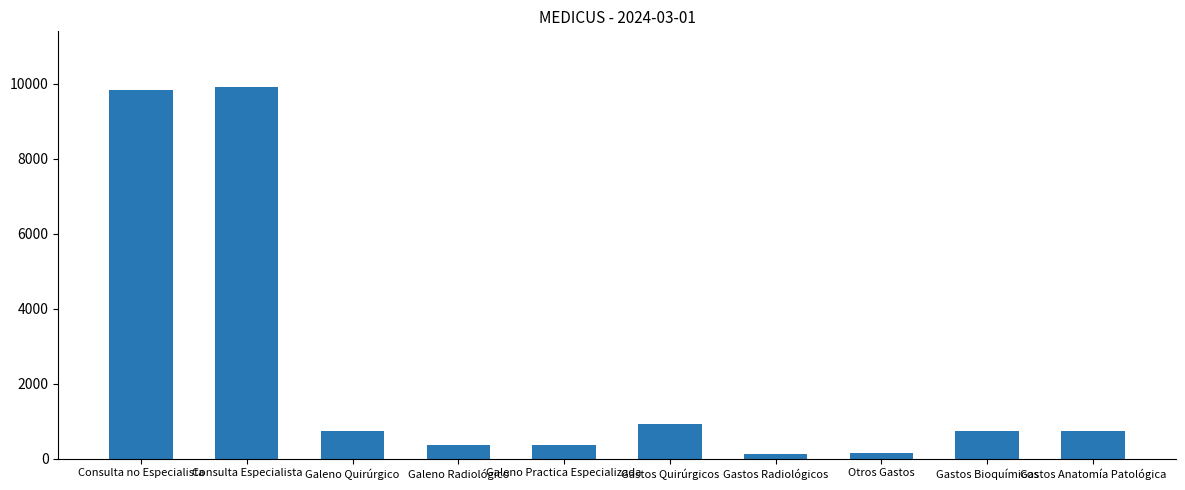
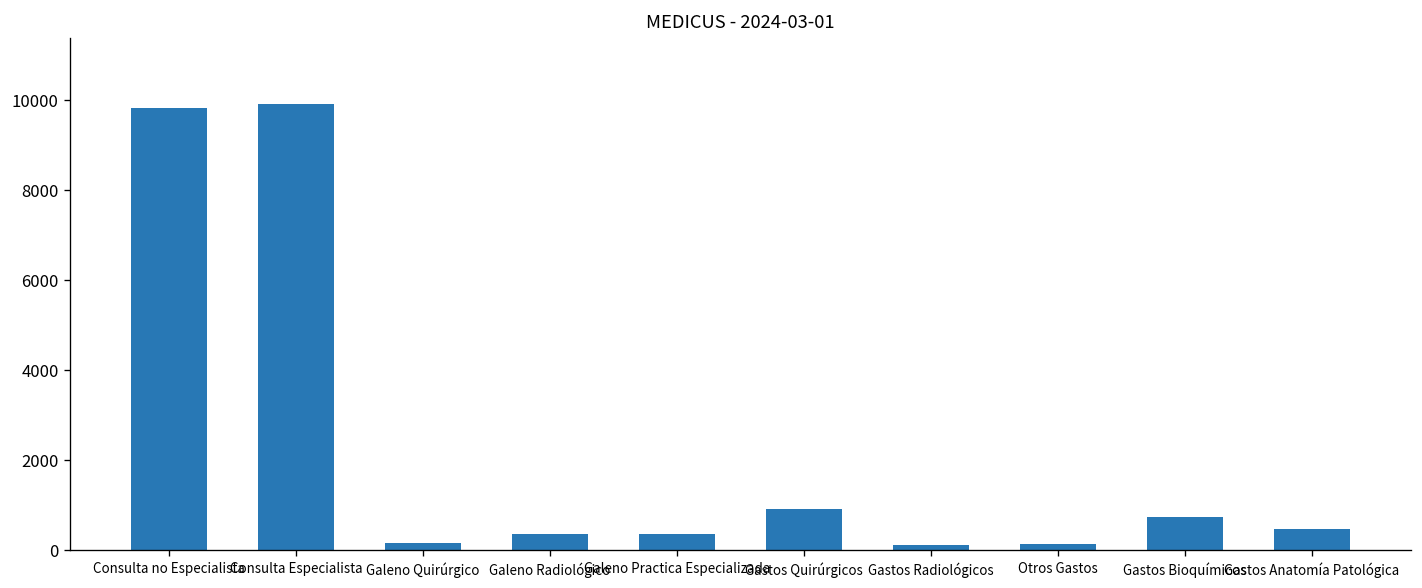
Galeno Quirúrgico: 800 -> 200
Gastos Anatomía Patológica: 700 -> 500
